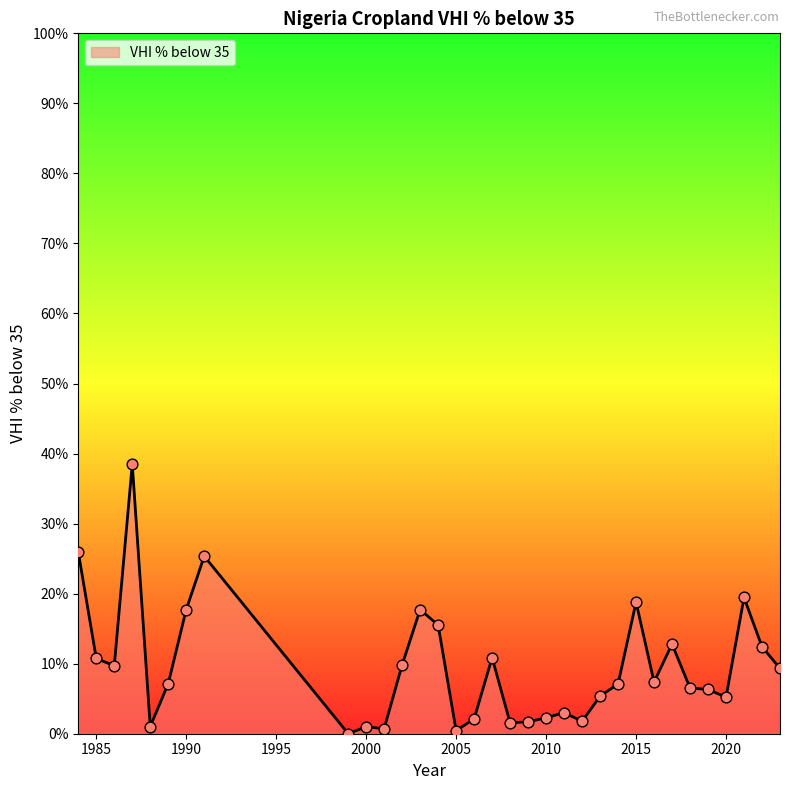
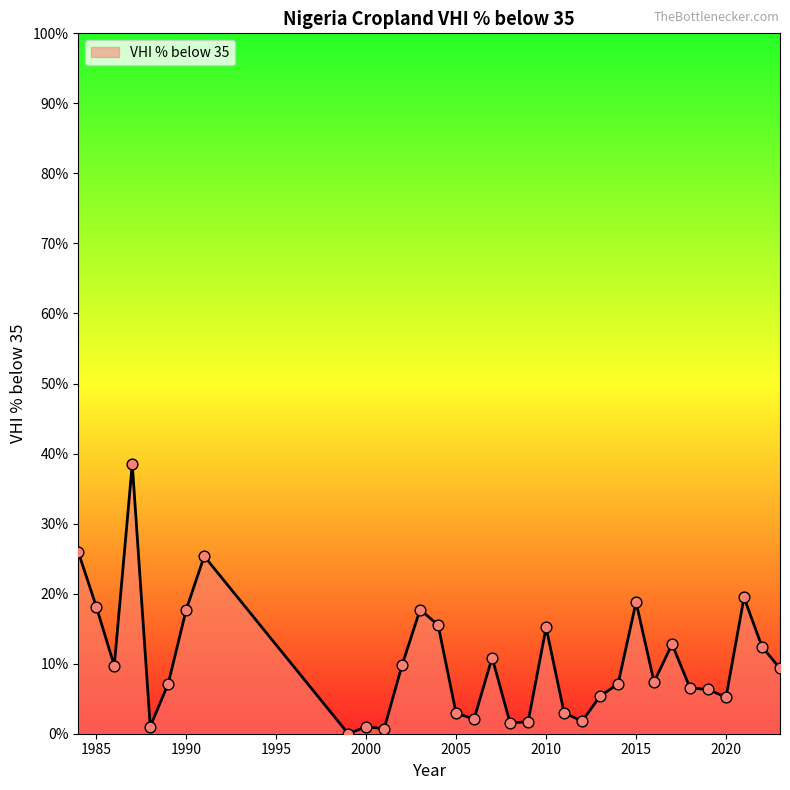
1985: 11% -> 18%
2005: 0% -> 3%
2010: 2% -> 15%
